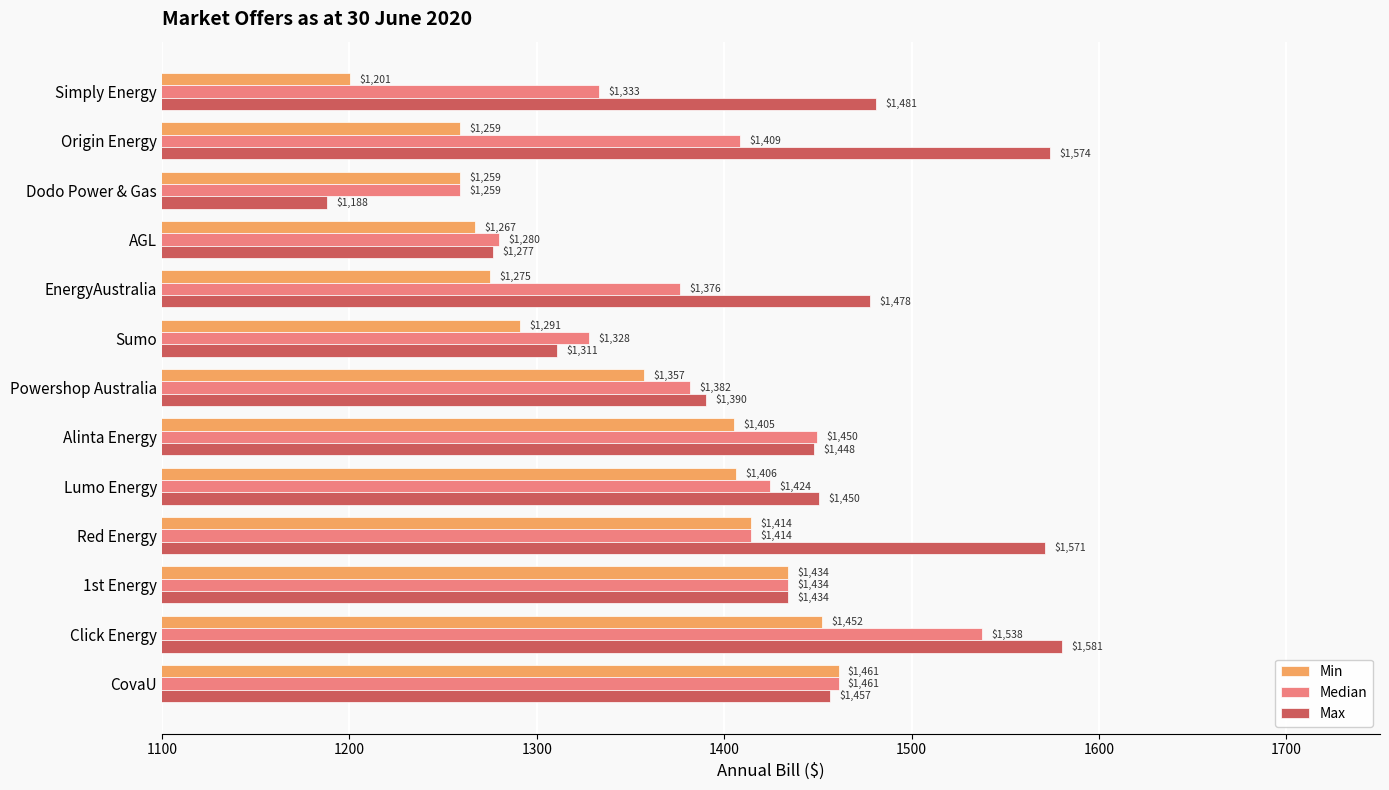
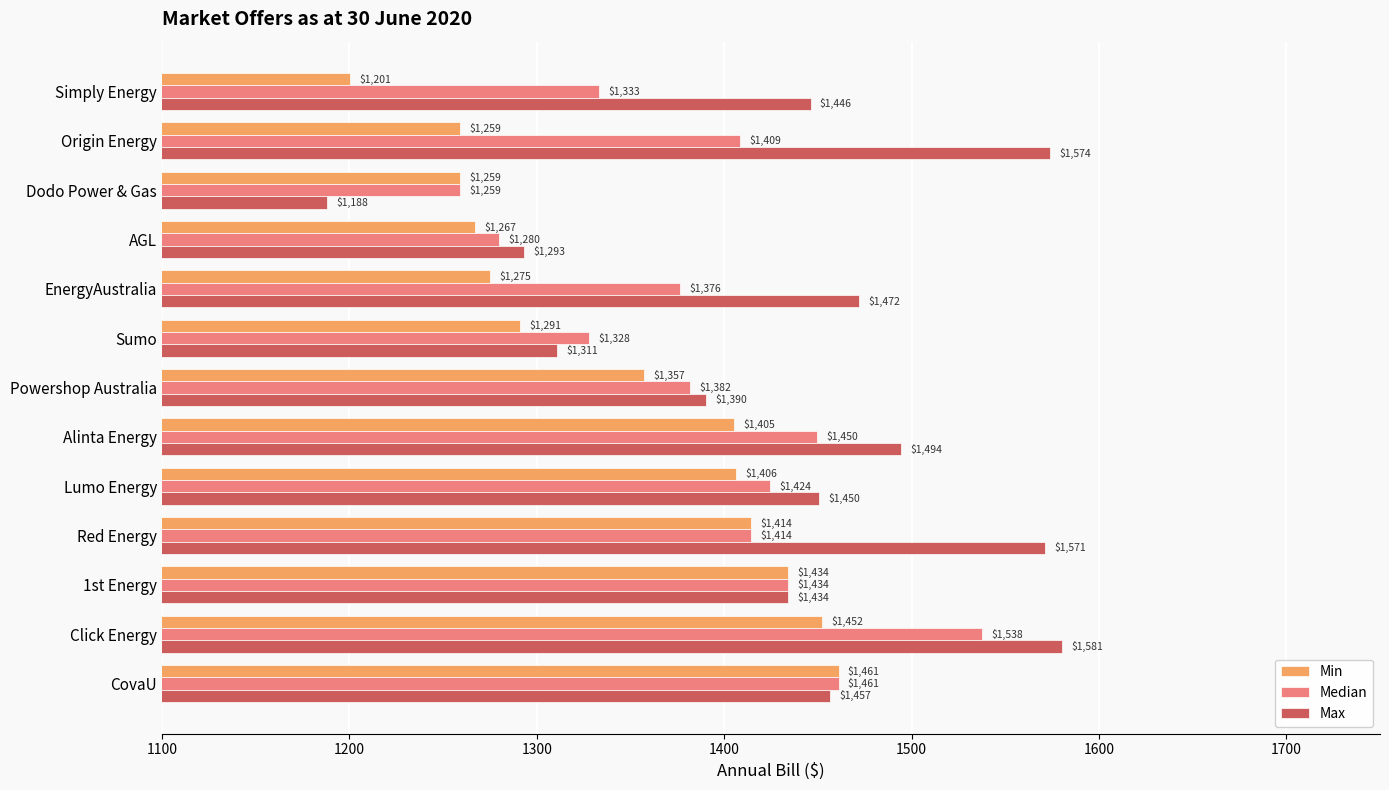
Max, Simply Energy: $1,481 -> $1,446
Max, AGL: $1,277 -> $1,293
Max, EnergyAustralia: $1,478 -> $1,472
Max, Alinta Energy: $1,448 -> $1,494
